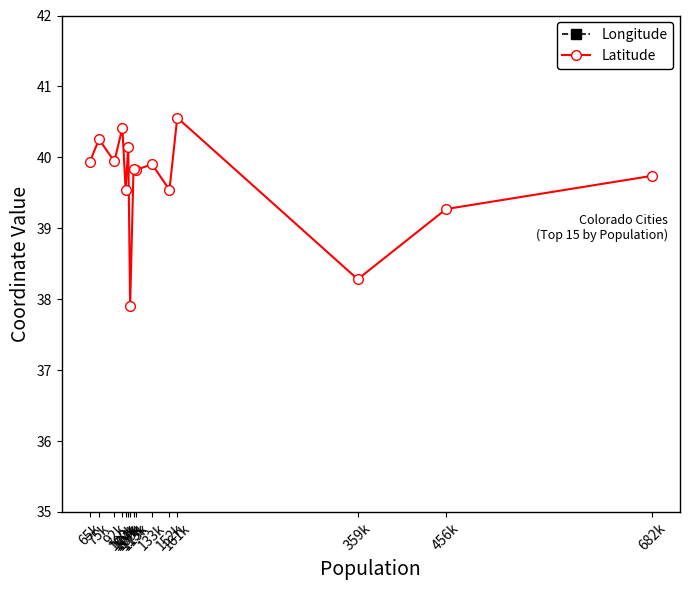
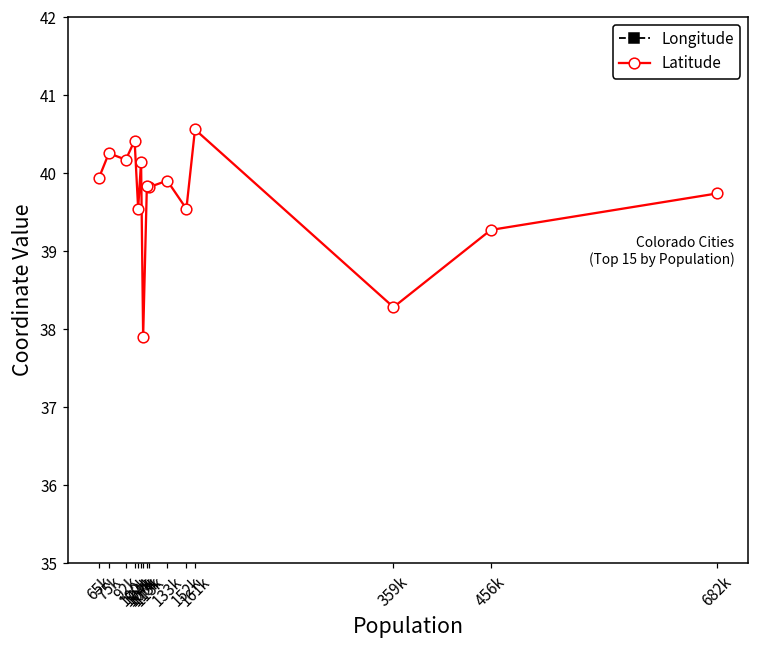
Latitude, 92k: 39.9 -> 40.2
